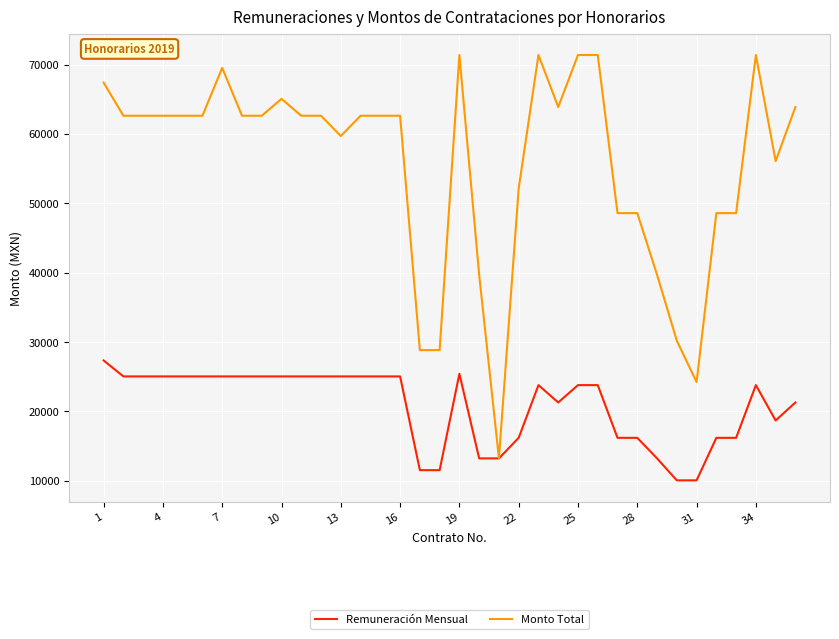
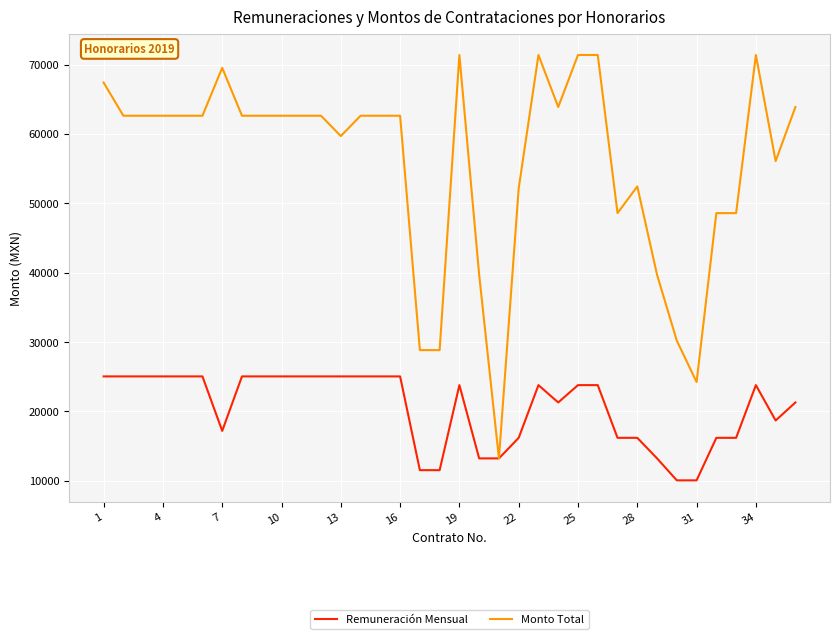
Remuneración Mensual, 1: 27000 -> 25000
Remuneración Mensual, 7: 25000 -> 17000
Monto Total, 10: 65000 -> 63000
Remuneración Mensual, 19: 25000 -> 24000
Monto Total, 28: 49000 -> 52000
